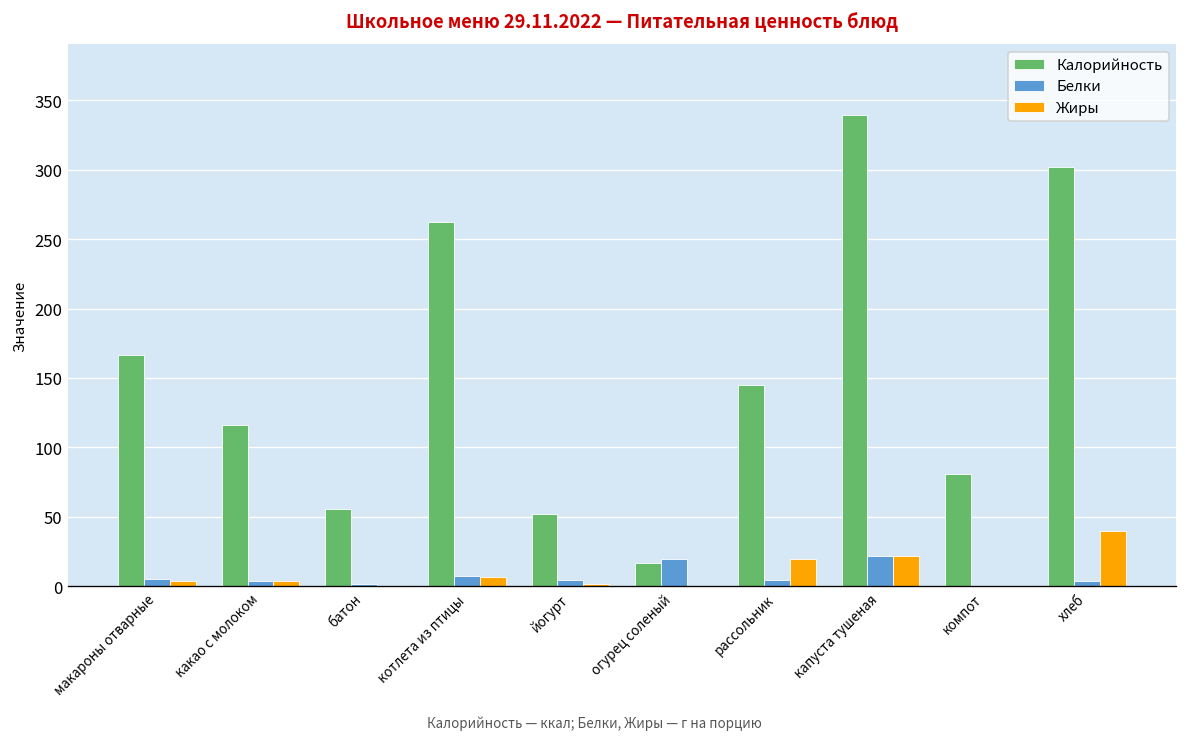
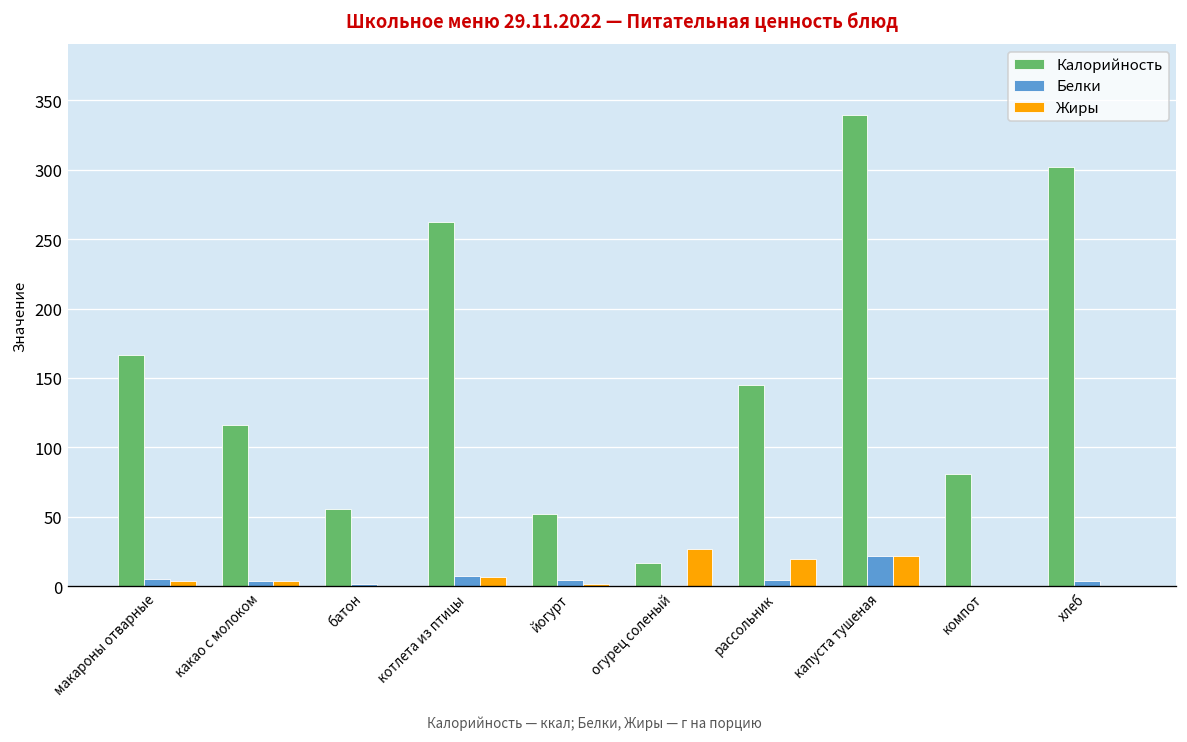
Белки, огурец соленый: 20 -> 1
Жиры, огурец соленый: 0 -> 27
Жиры, хлеб: 40 -> 1
